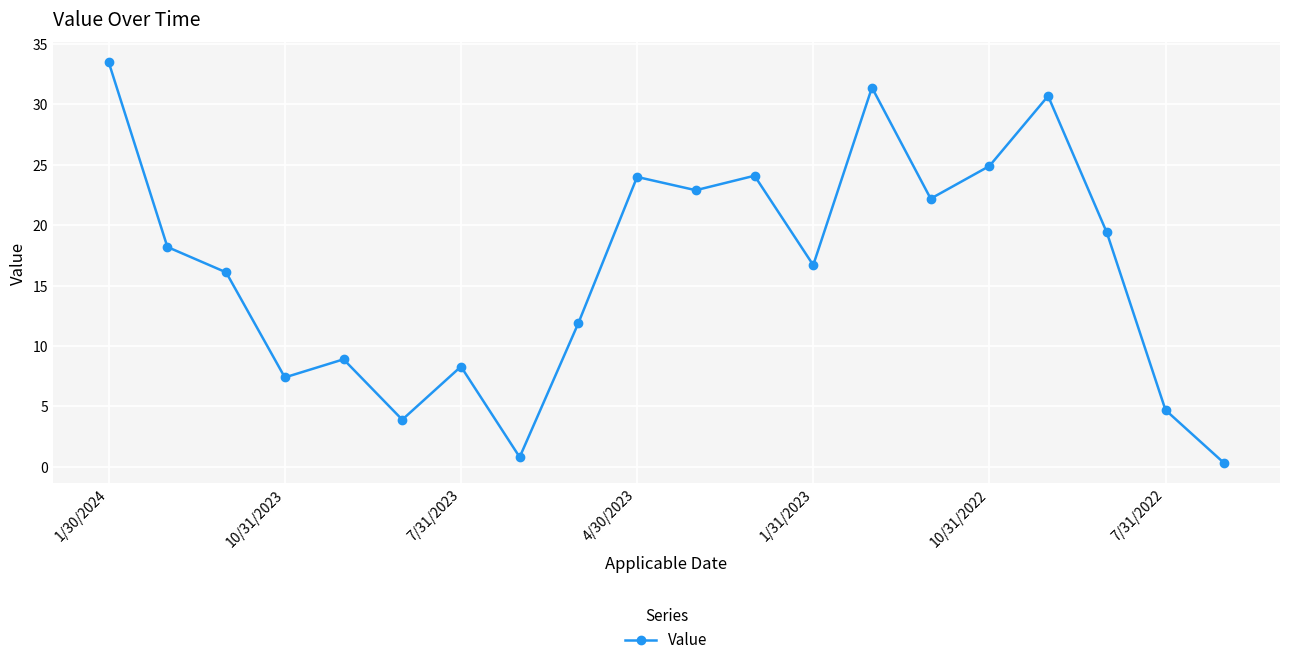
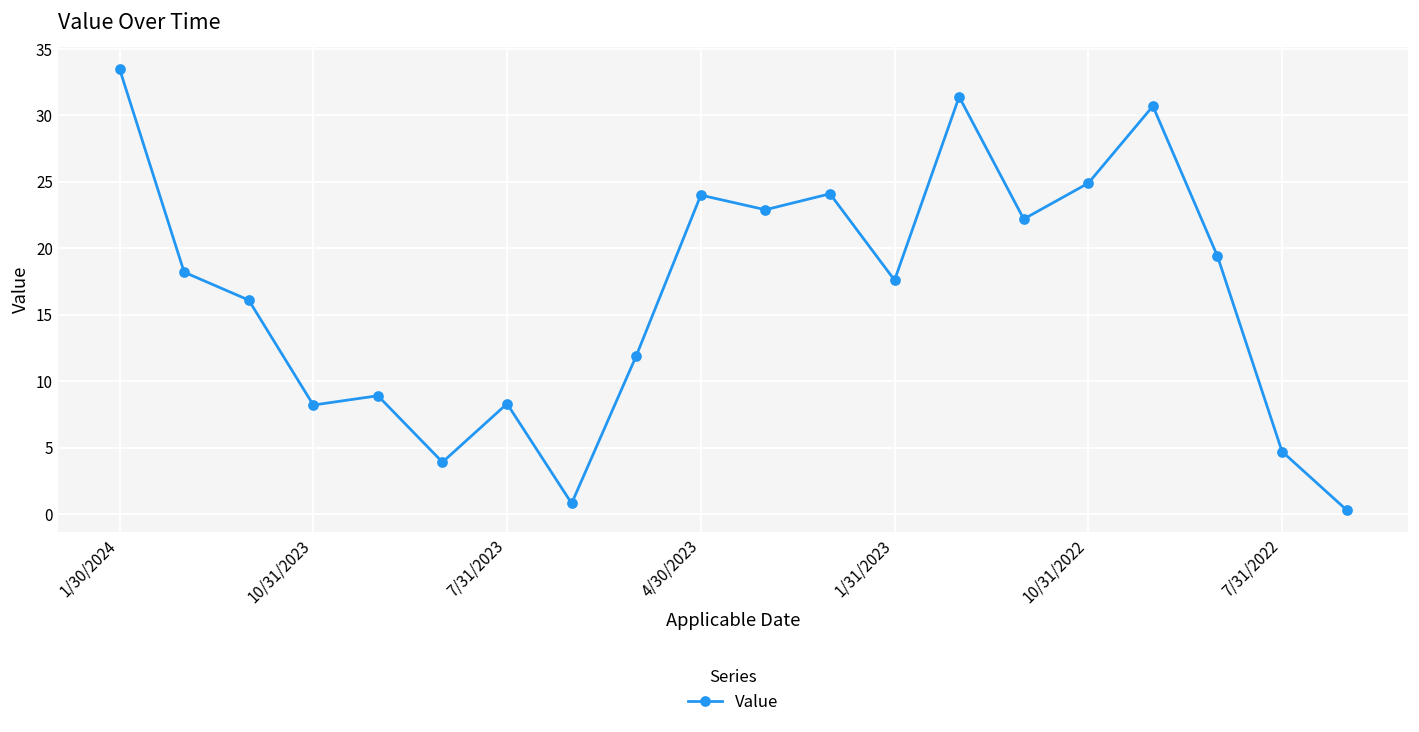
10/31/2023: 7.4 -> 8.2
1/31/2023: 16.7 -> 17.6
